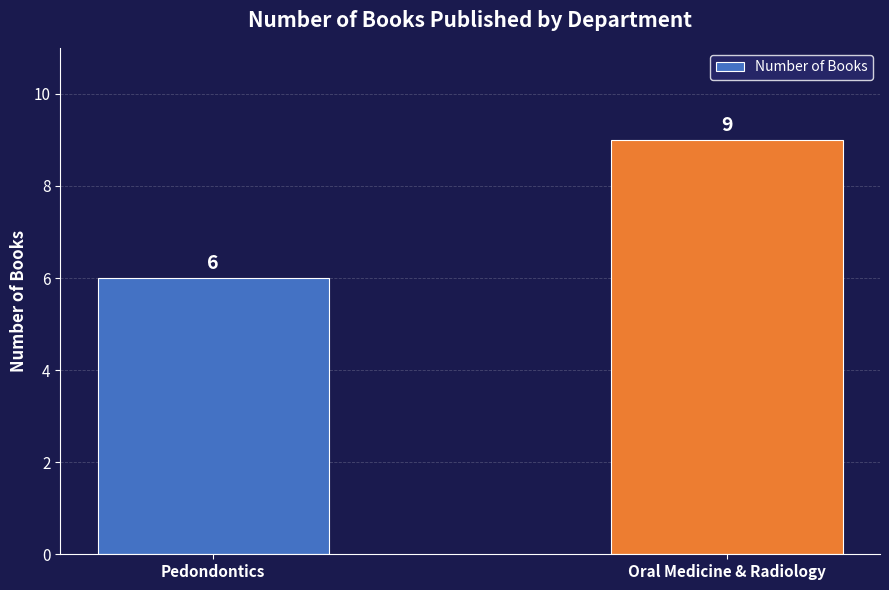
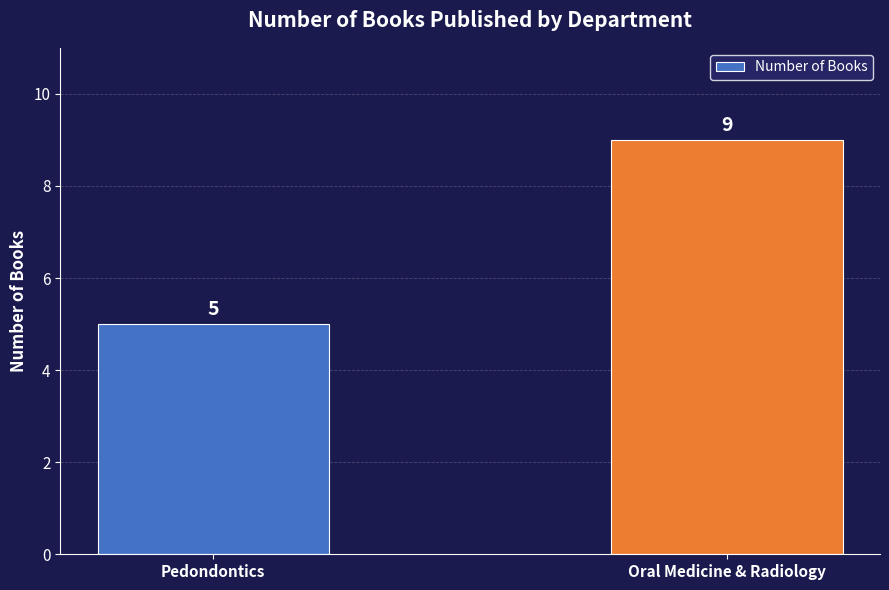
Pedondontics: 6 -> 5
